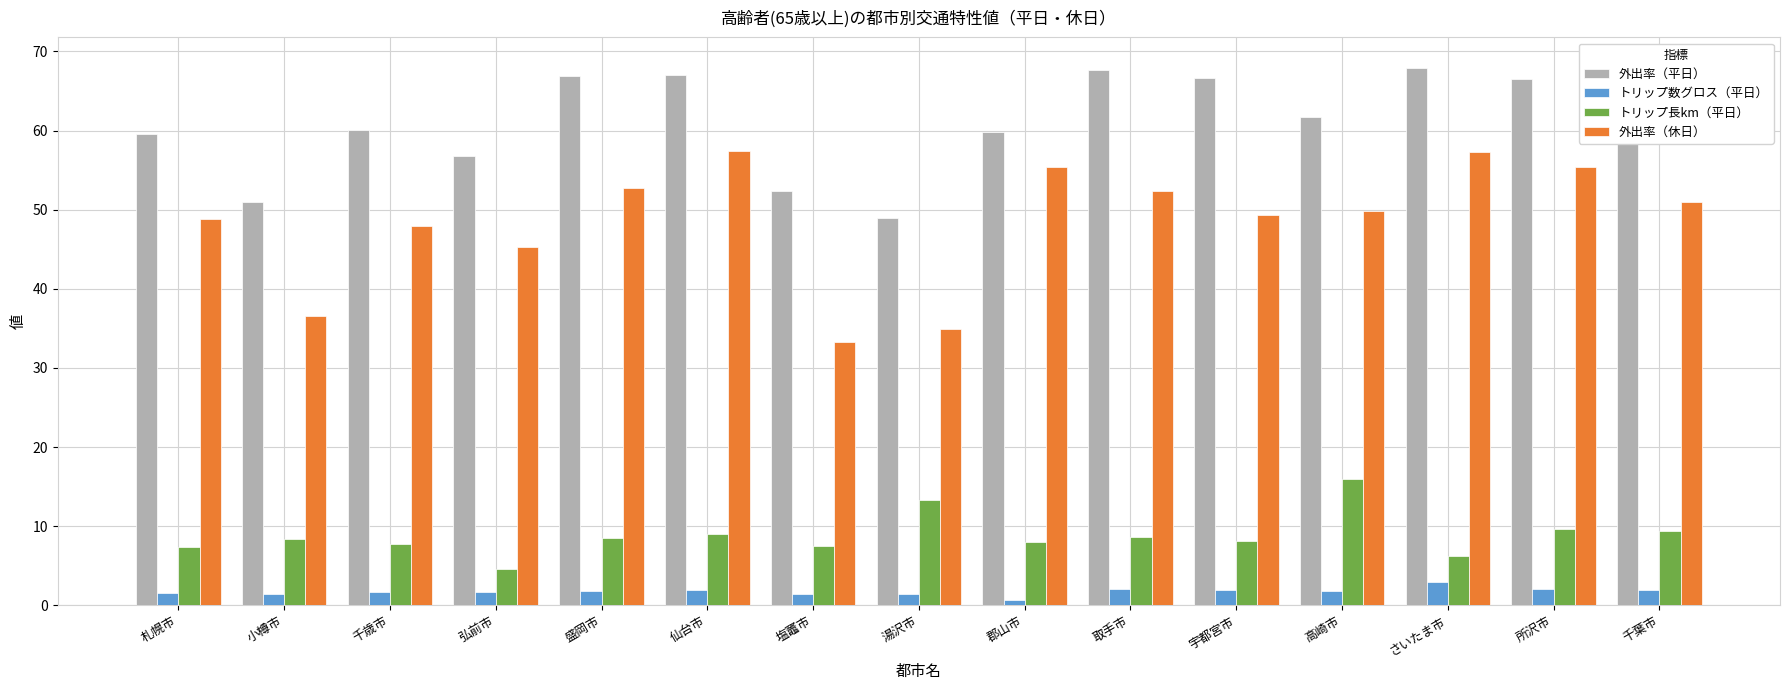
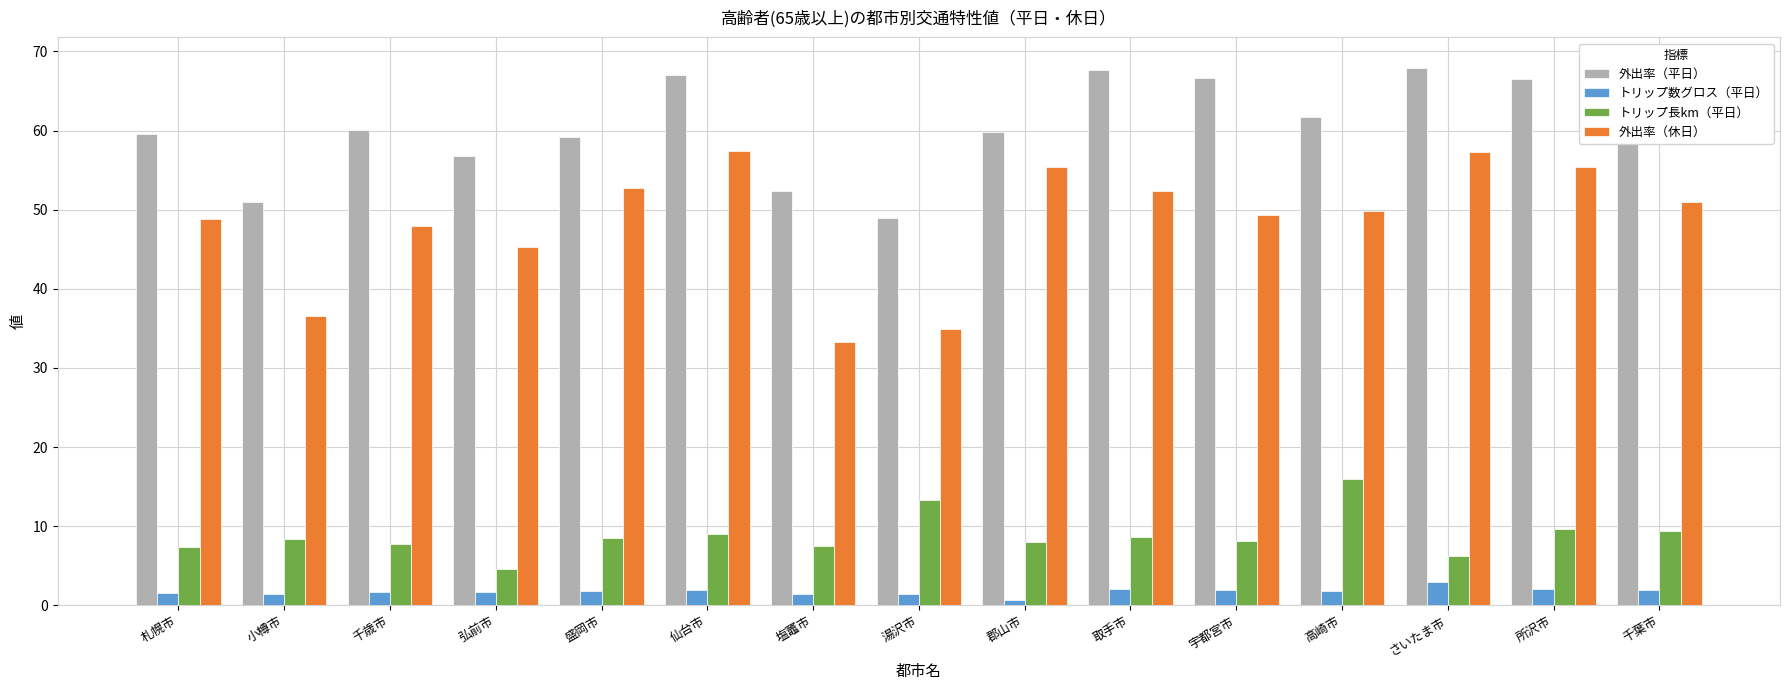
外出率（平日）, 盛岡市: 67 -> 59
